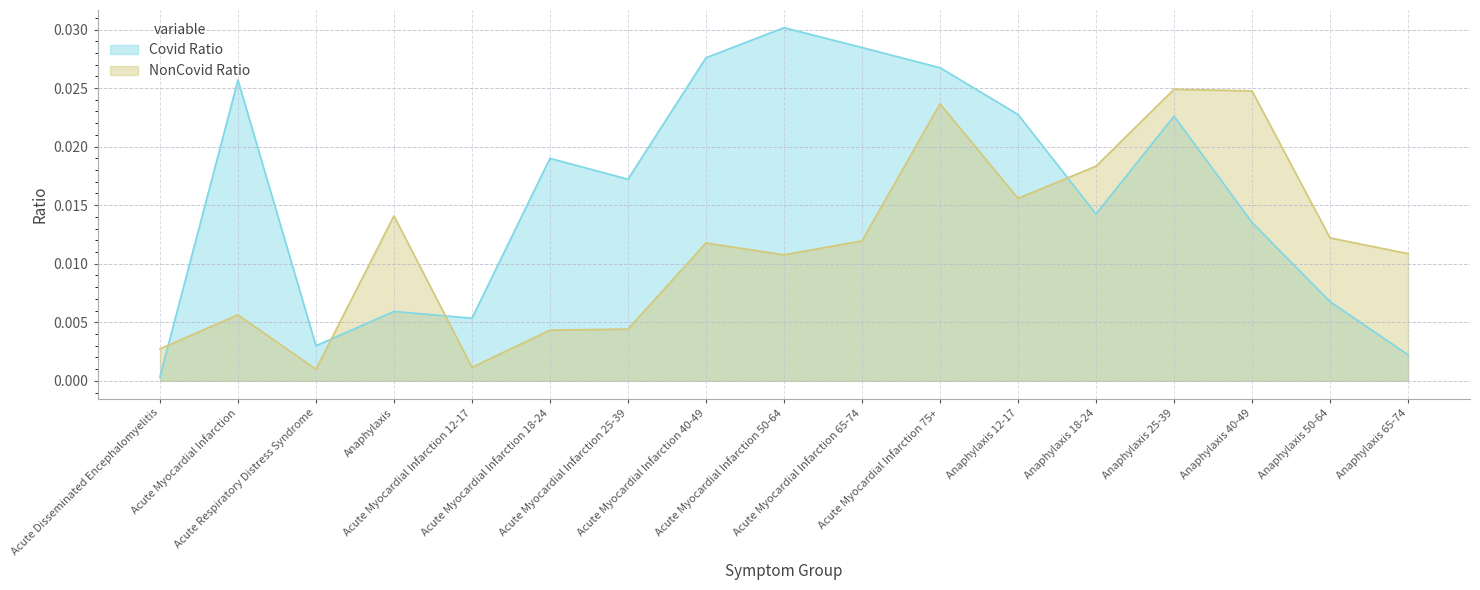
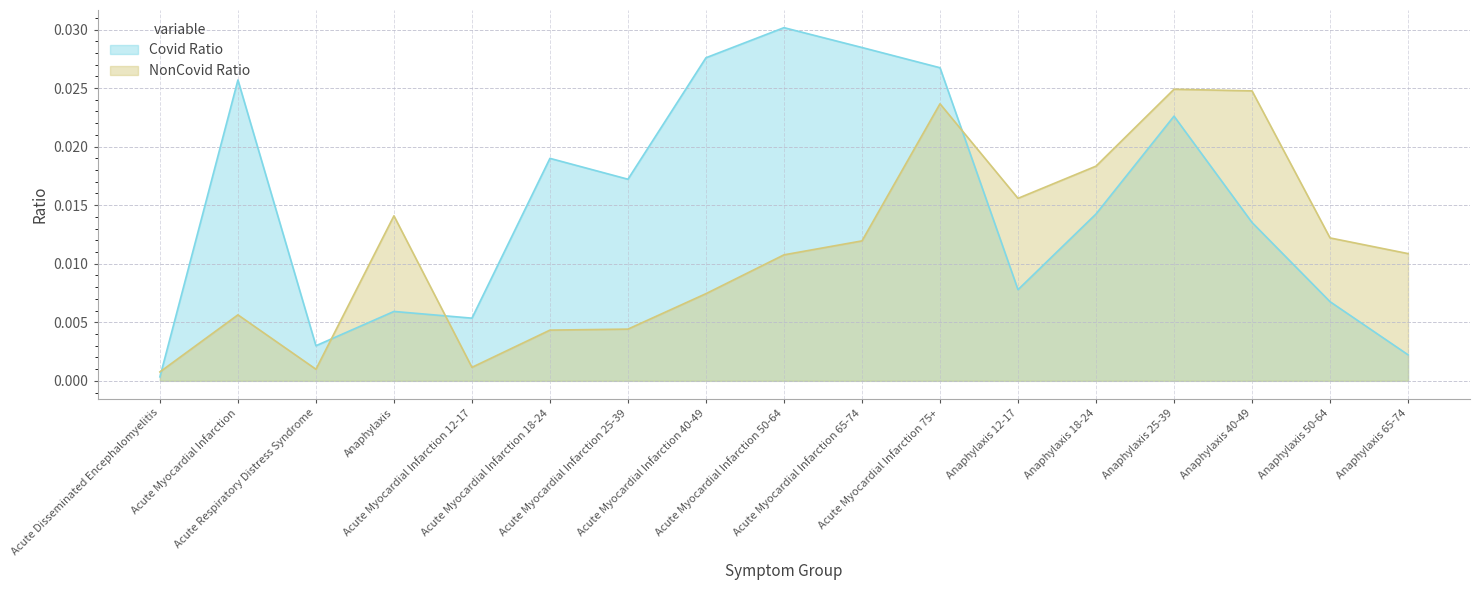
NonCovid Ratio, Acute Disseminated Encephalomyelitis: 0.0027 -> 0.0008
NonCovid Ratio, Acute Myocardial Infarction 40-49: 0.0118 -> 0.0074
Covid Ratio, Anaphylaxis 12-17: 0.0227 -> 0.0078
